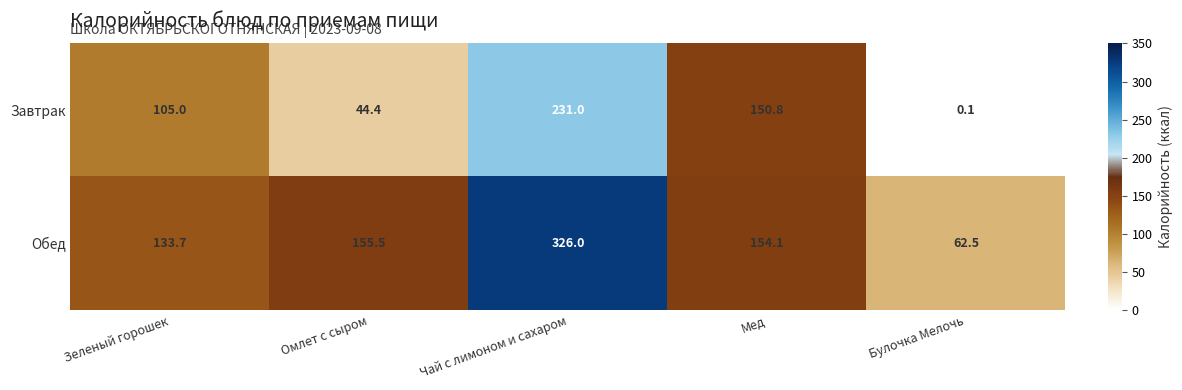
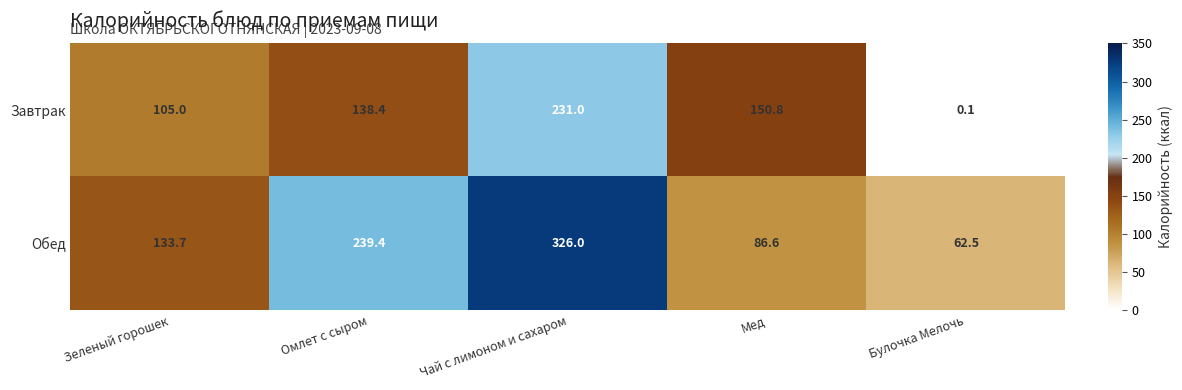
Завтрак, Омлет с сыром: 44.4 -> 138.4
Обед, Омлет с сыром: 155.5 -> 239.4
Обед, Мед: 154.1 -> 86.6
